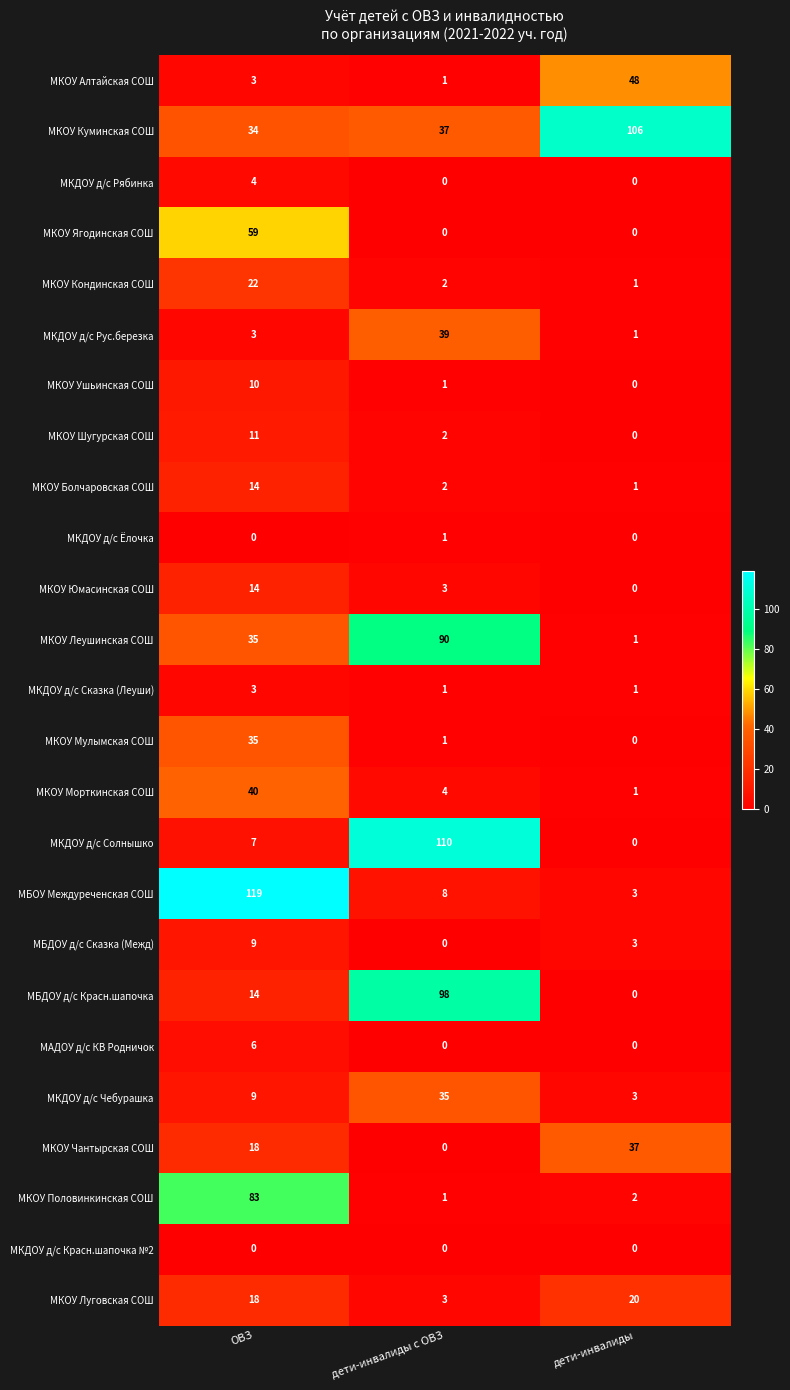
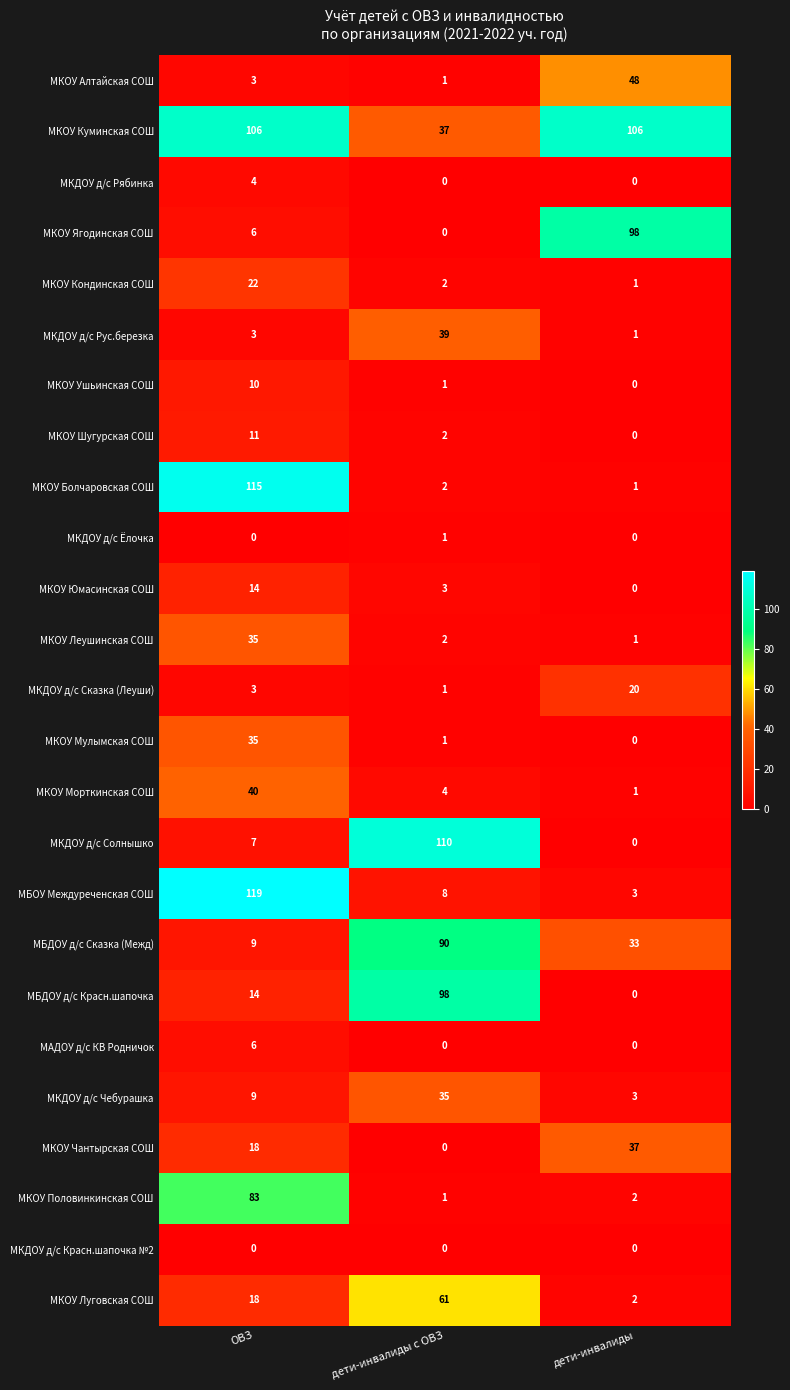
МКОУ Куминская СОШ, ОВЗ: 34 -> 106
МКОУ Ягодинская СОШ, ОВЗ: 59 -> 6
МКОУ Ягодинская СОШ, дети-инвалиды: 0 -> 98
МКОУ Болчаровская СОШ, ОВЗ: 14 -> 115
МКОУ Леушинская СОШ, дети-инвалиды с ОВЗ: 90 -> 2
МКДОУ д/с Сказка (Леуши), дети-инвалиды: 1 -> 20
МБДОУ д/с Сказка (Межд), дети-инвалиды с ОВЗ: 0 -> 90
МБДОУ д/с Сказка (Межд), дети-инвалиды: 3 -> 33
МКОУ Луговская СОШ, дети-инвалиды с ОВЗ: 3 -> 61
МКОУ Луговская СОШ, дети-инвалиды: 20 -> 2
